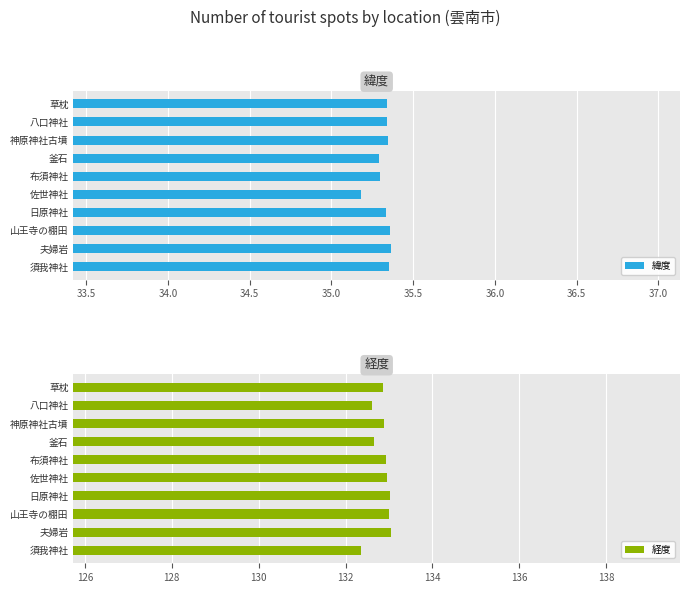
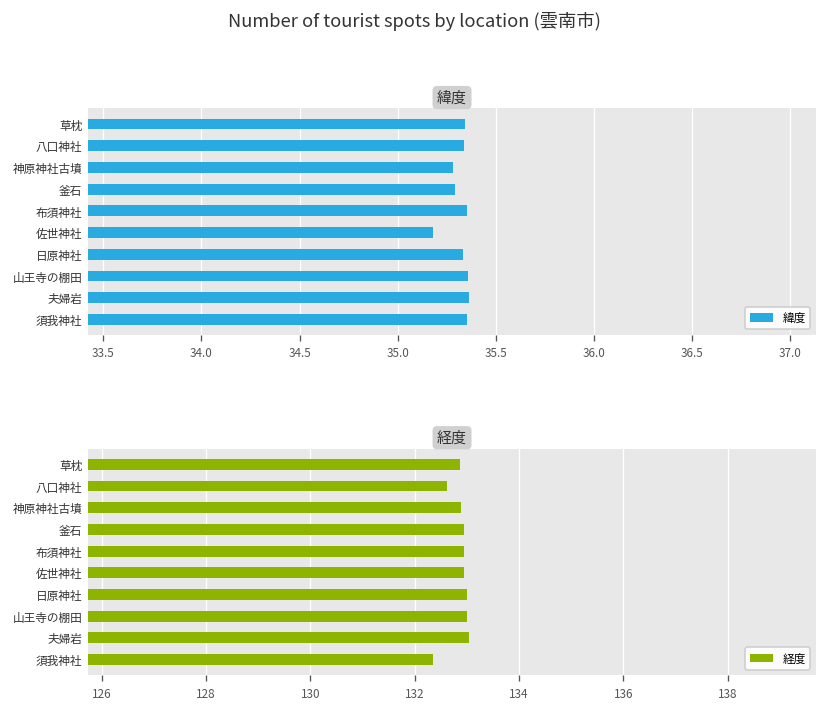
緯度, 神原神社古墳: 35.35 -> 35.28
緯度, 布須神社: 35.30 -> 35.35
経度, 釜石: 132.7 -> 132.9
